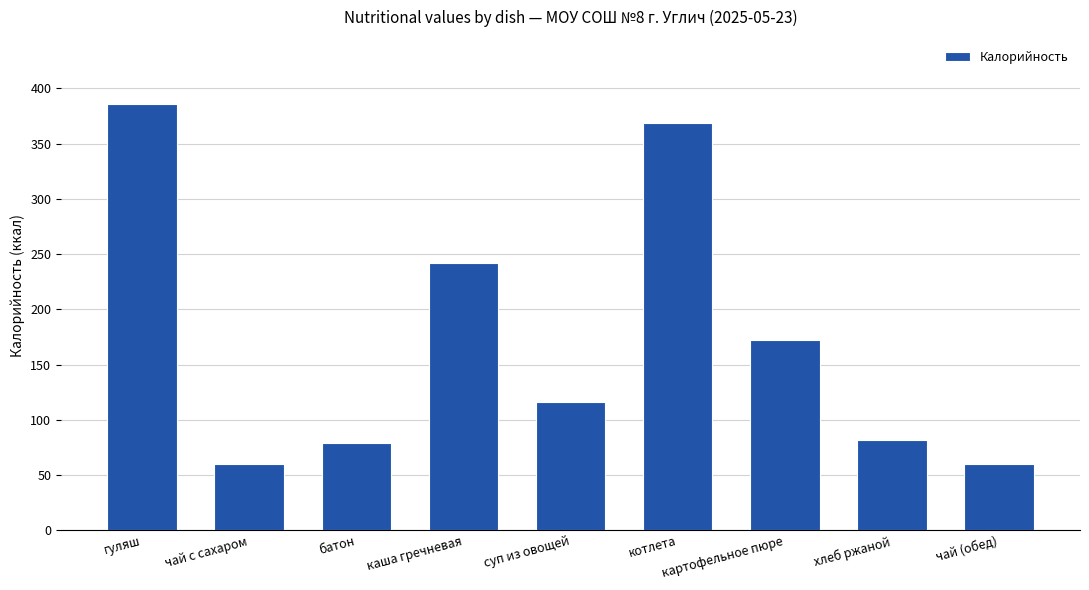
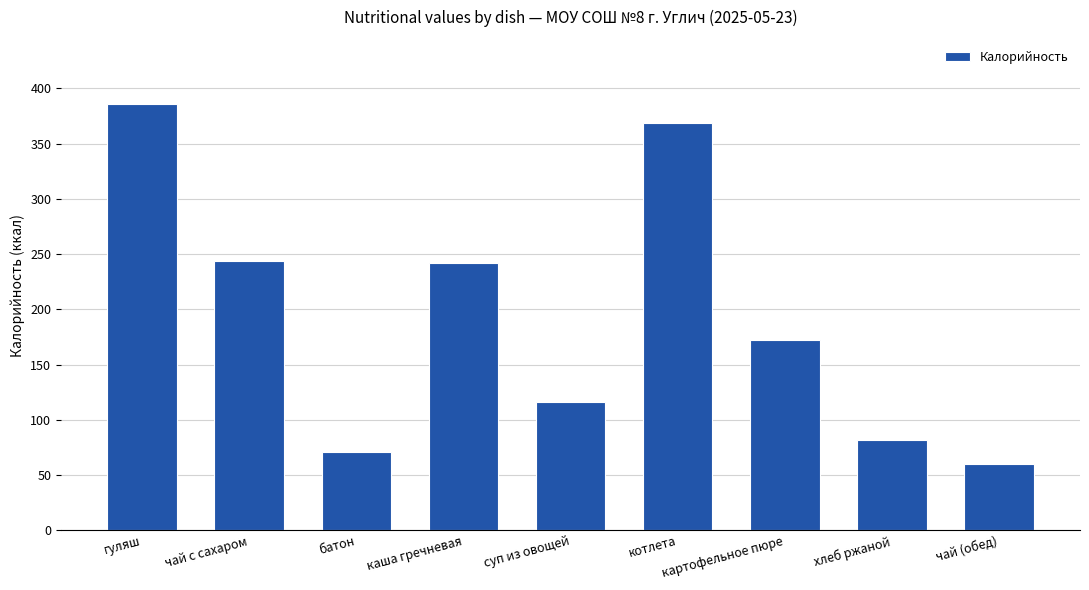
чай с сахаром: 60 -> 244
батон: 79 -> 71
